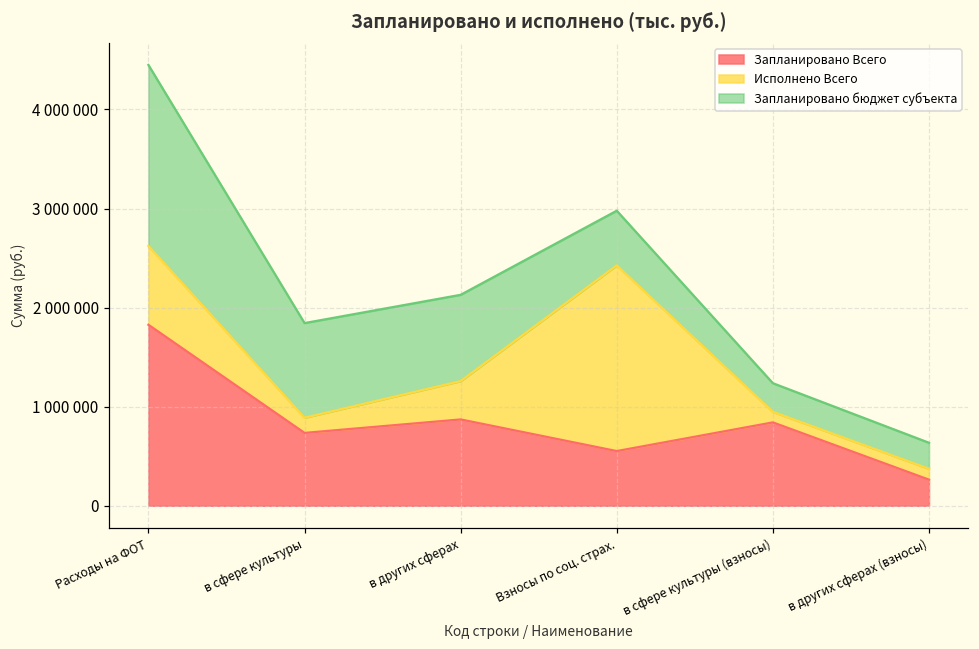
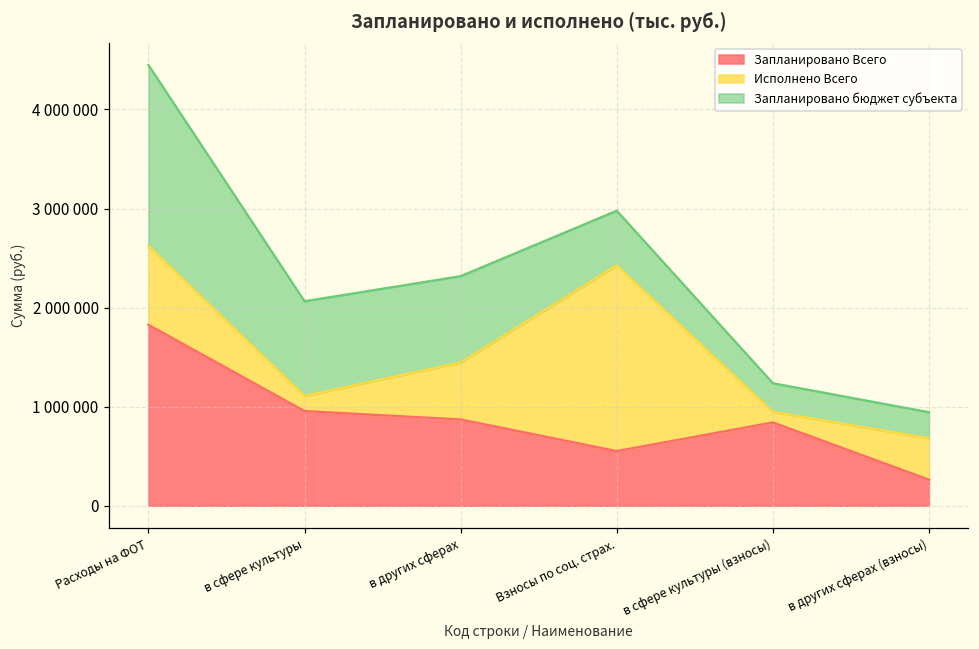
Запланировано Всего, в сфере культуры: 700000 -> 1000000
Исполнено Всего, в других сферах: 400000 -> 600000
Исполнено Всего, в других сферах (взносы): 100000 -> 400000
